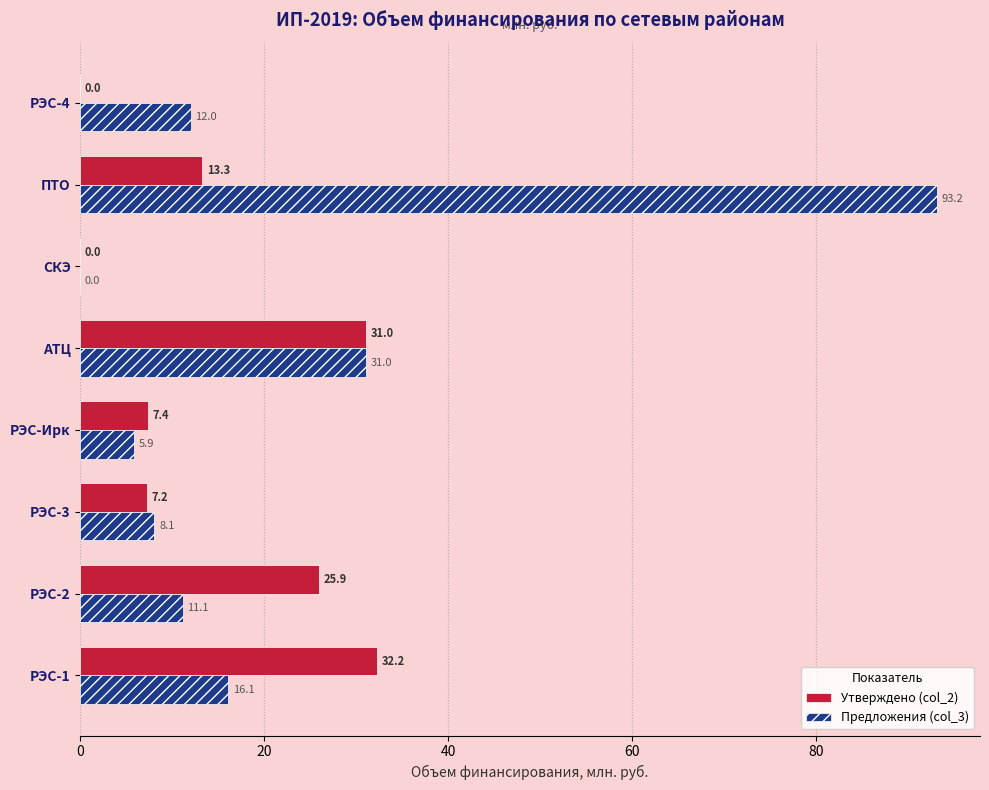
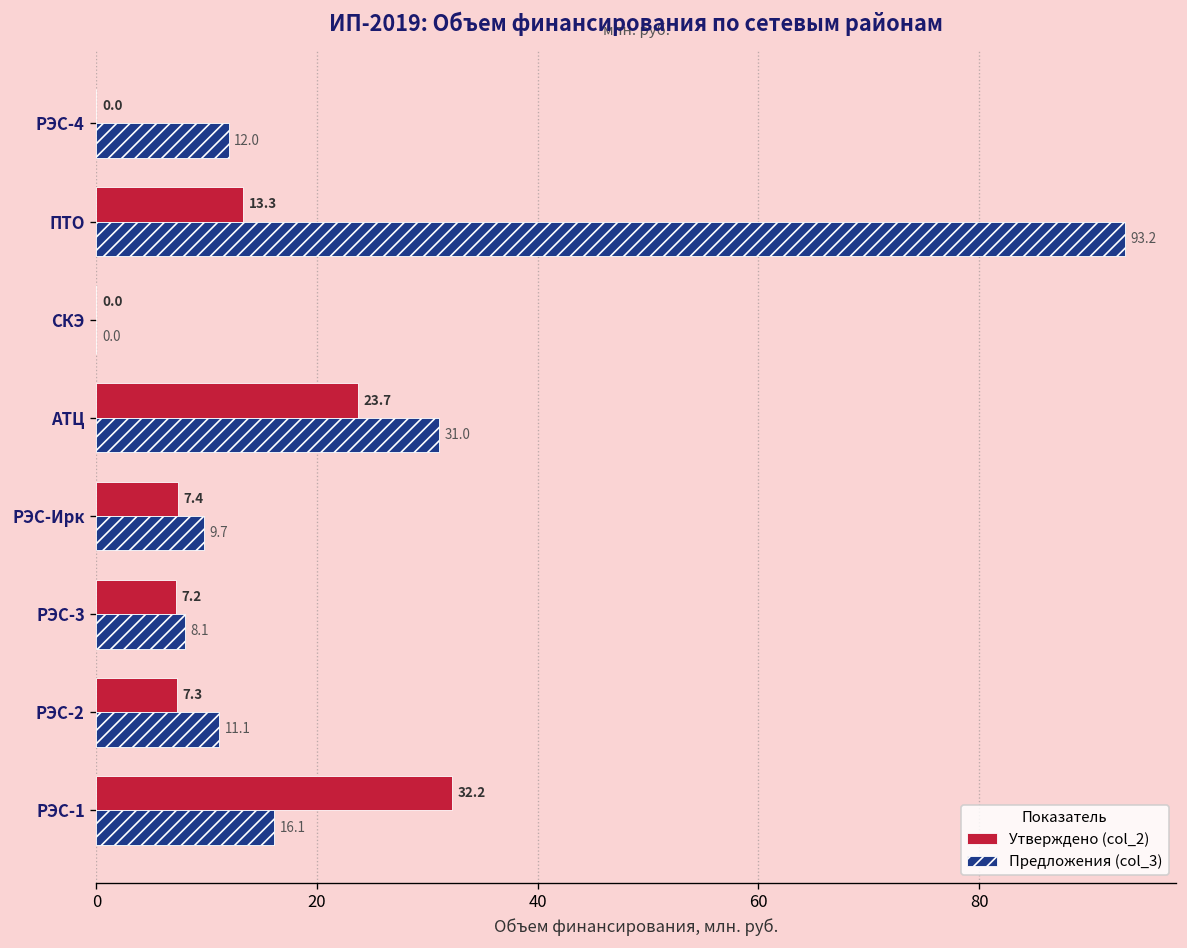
Утверждено (col_2), АТЦ: 31.0 -> 23.7
Предложения (col_3), РЭС-Ирк: 5.9 -> 9.7
Утверждено (col_2), РЭС-2: 25.9 -> 7.3
